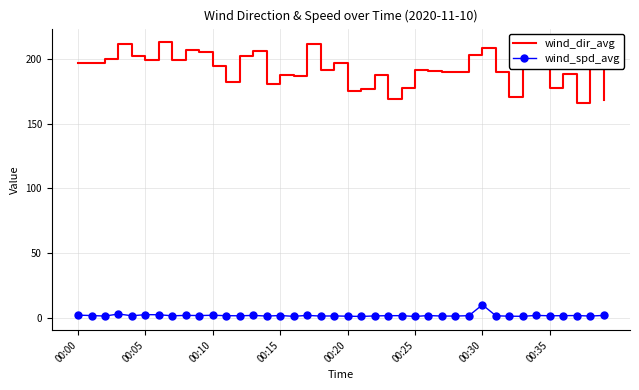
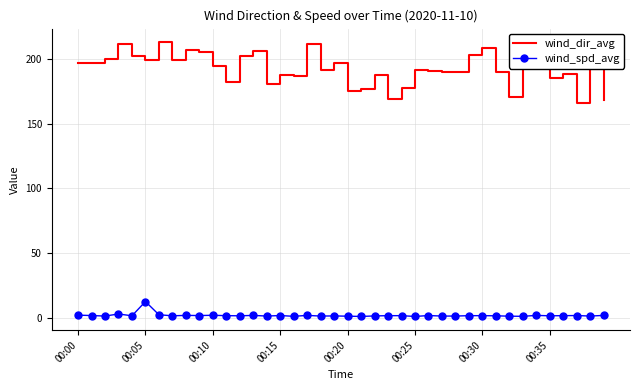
wind_spd_avg, 00:05: 3 -> 13
wind_spd_avg, 00:30: 10 -> 2
wind_dir_avg, 00:35: 177 -> 186
